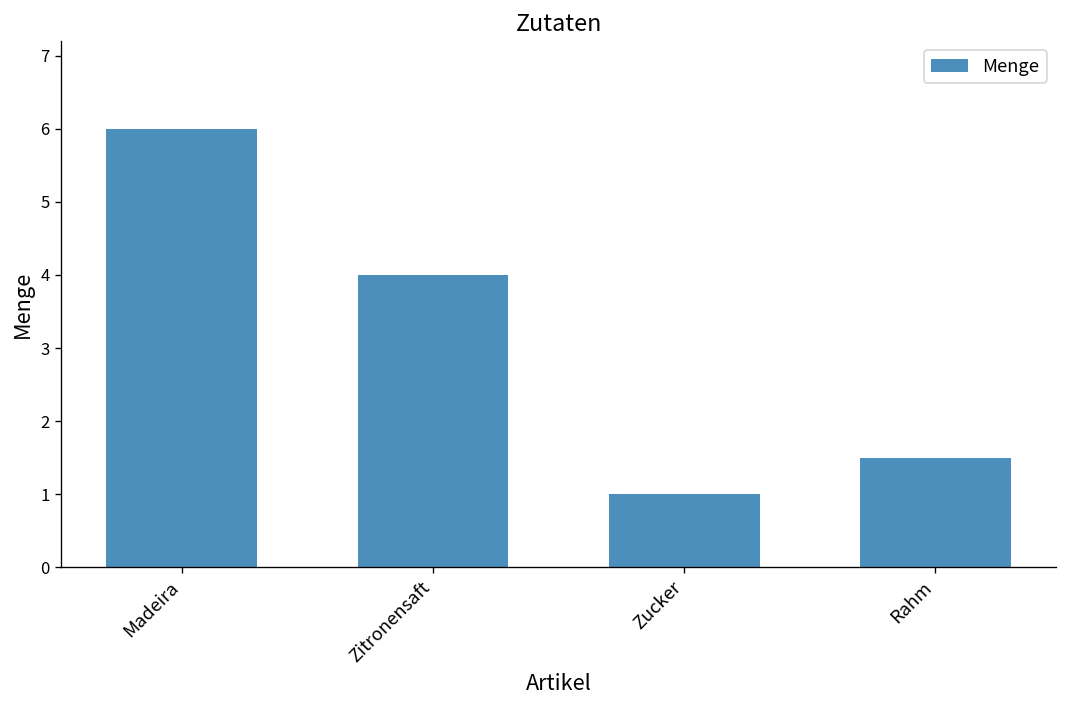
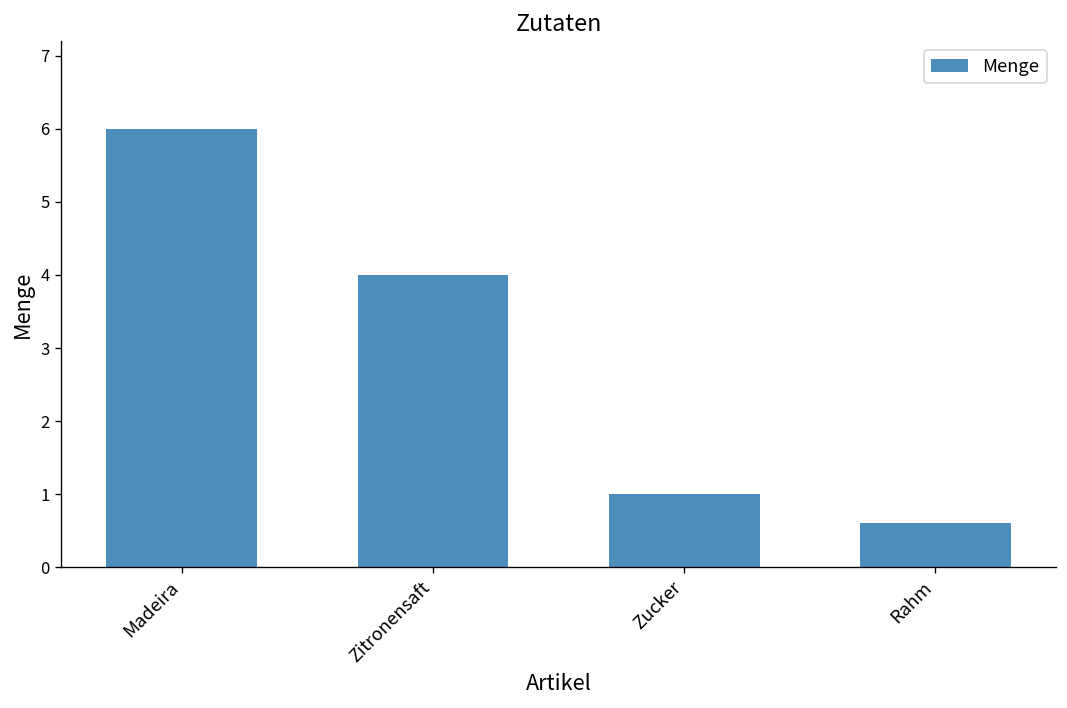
Rahm: 1.5 -> 0.6
